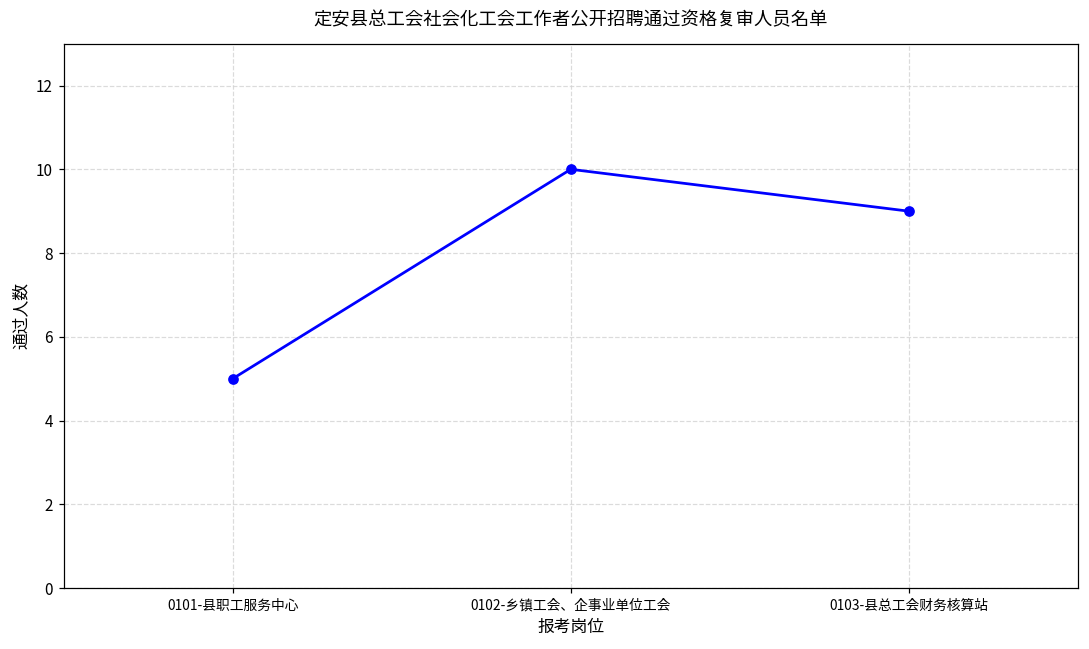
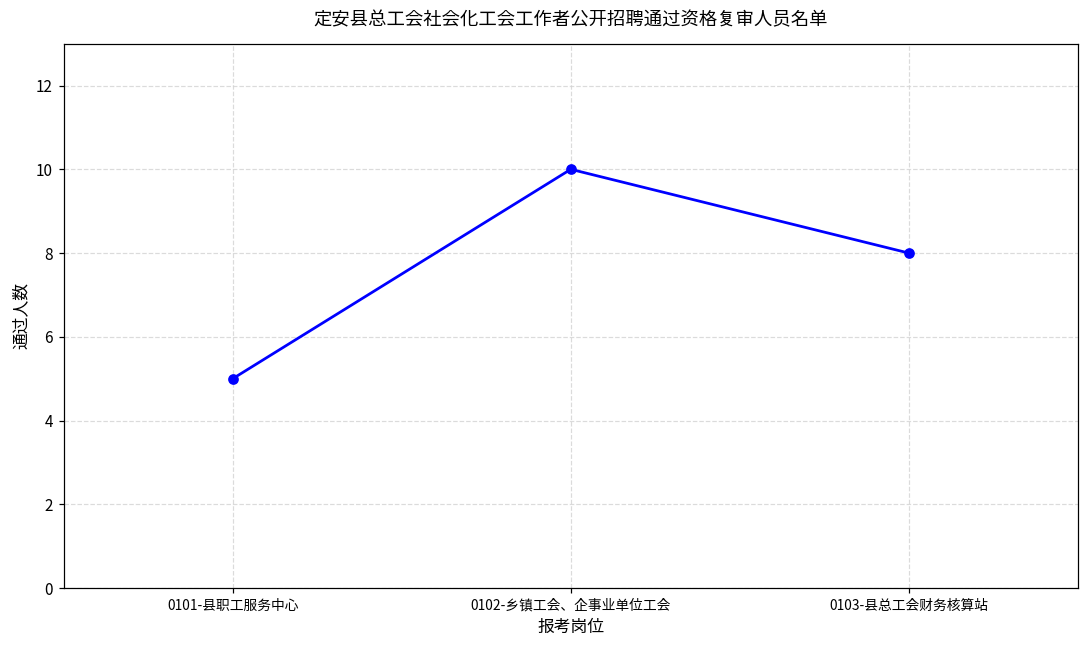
0103-县总工会财务核算站: 9 -> 8
